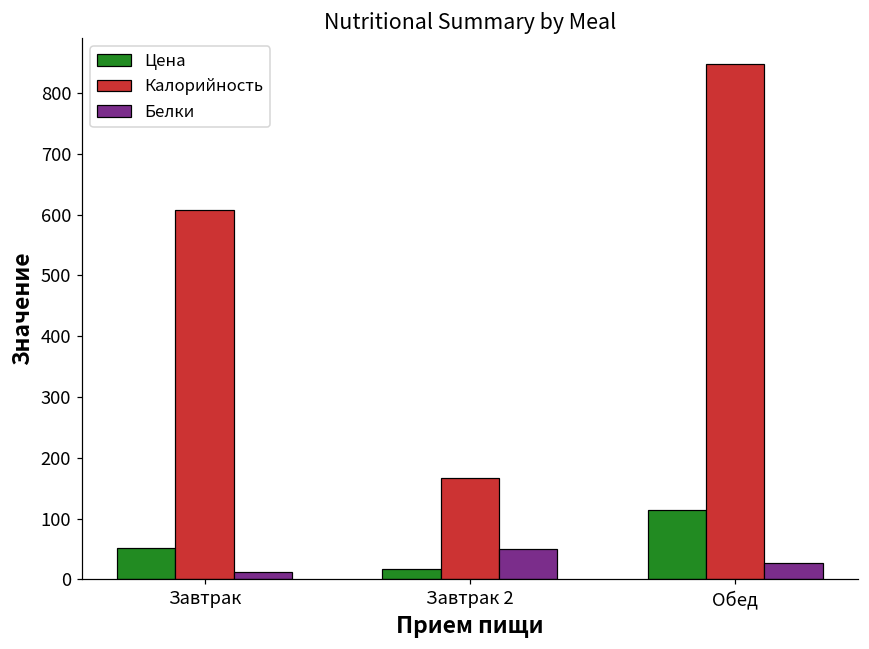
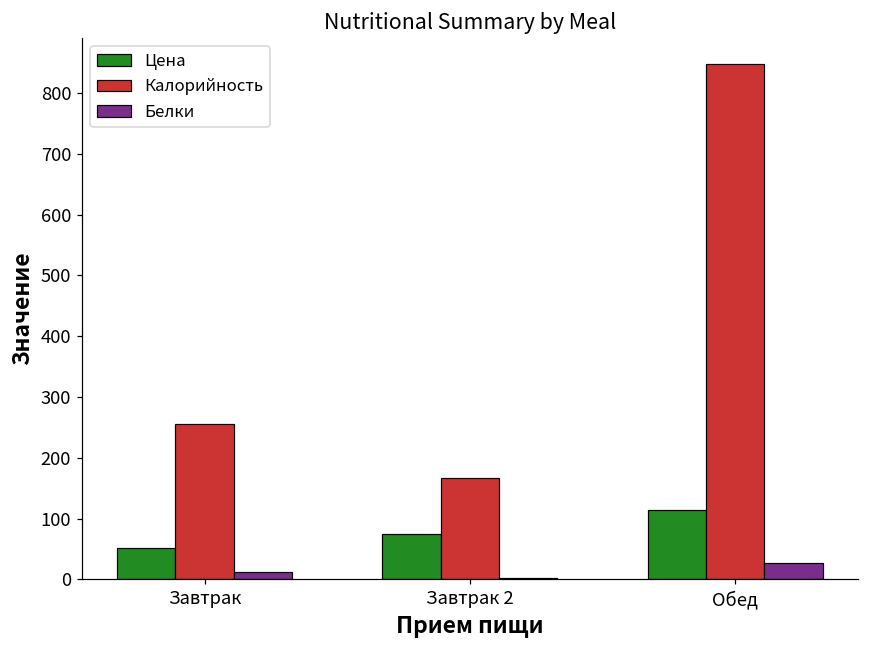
Калорийность, Завтрак: 610 -> 260
Цена, Завтрак 2: 20 -> 80
Белки, Завтрак 2: 50 -> 0
